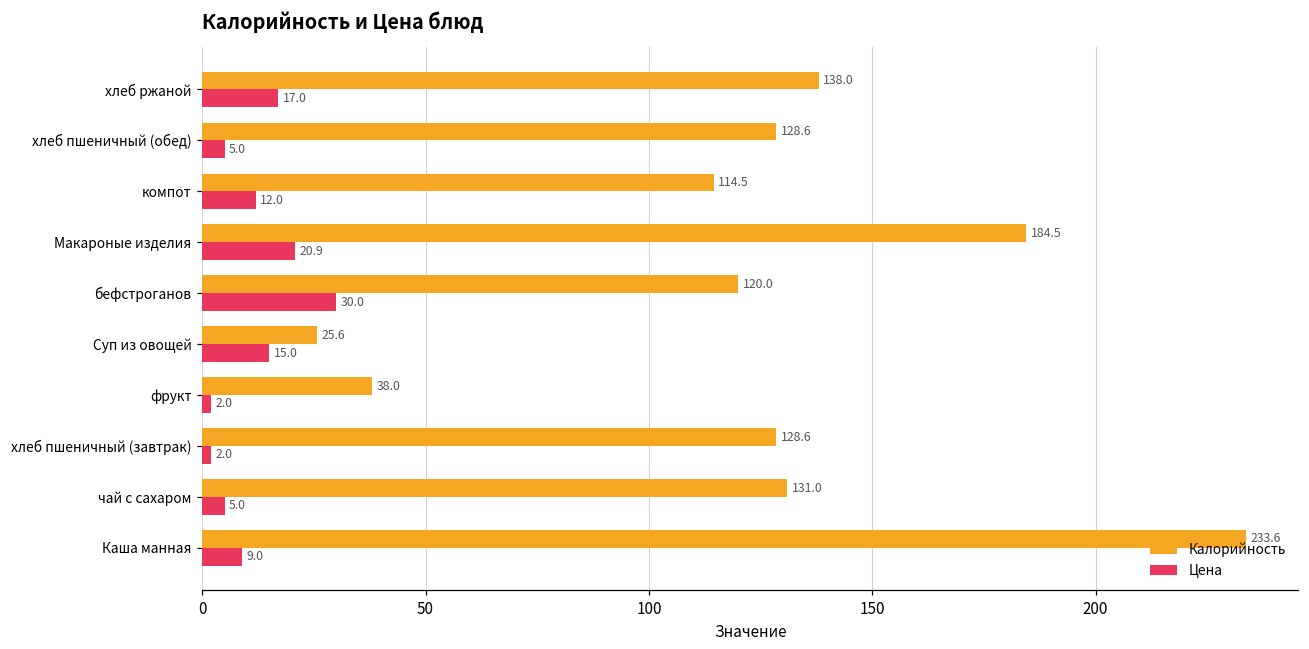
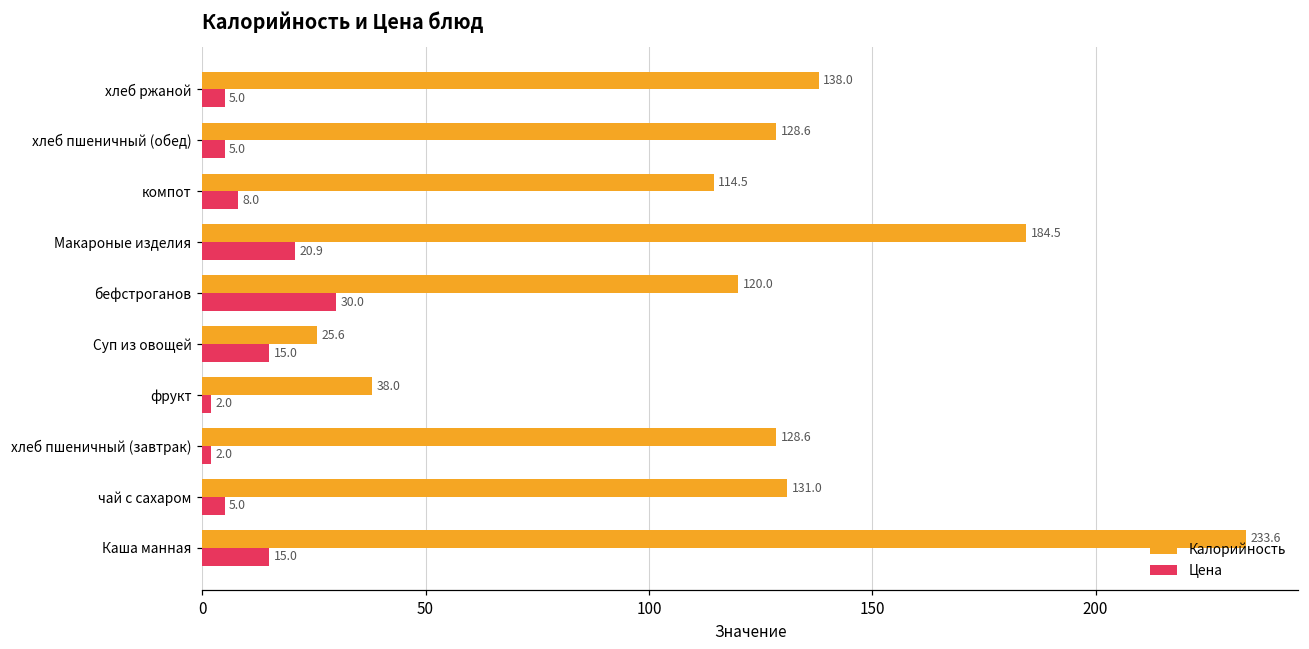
Цена, хлеб ржаной: 17.0 -> 5.0
Цена, компот: 12.0 -> 8.0
Цена, Каша манная: 9.0 -> 15.0
